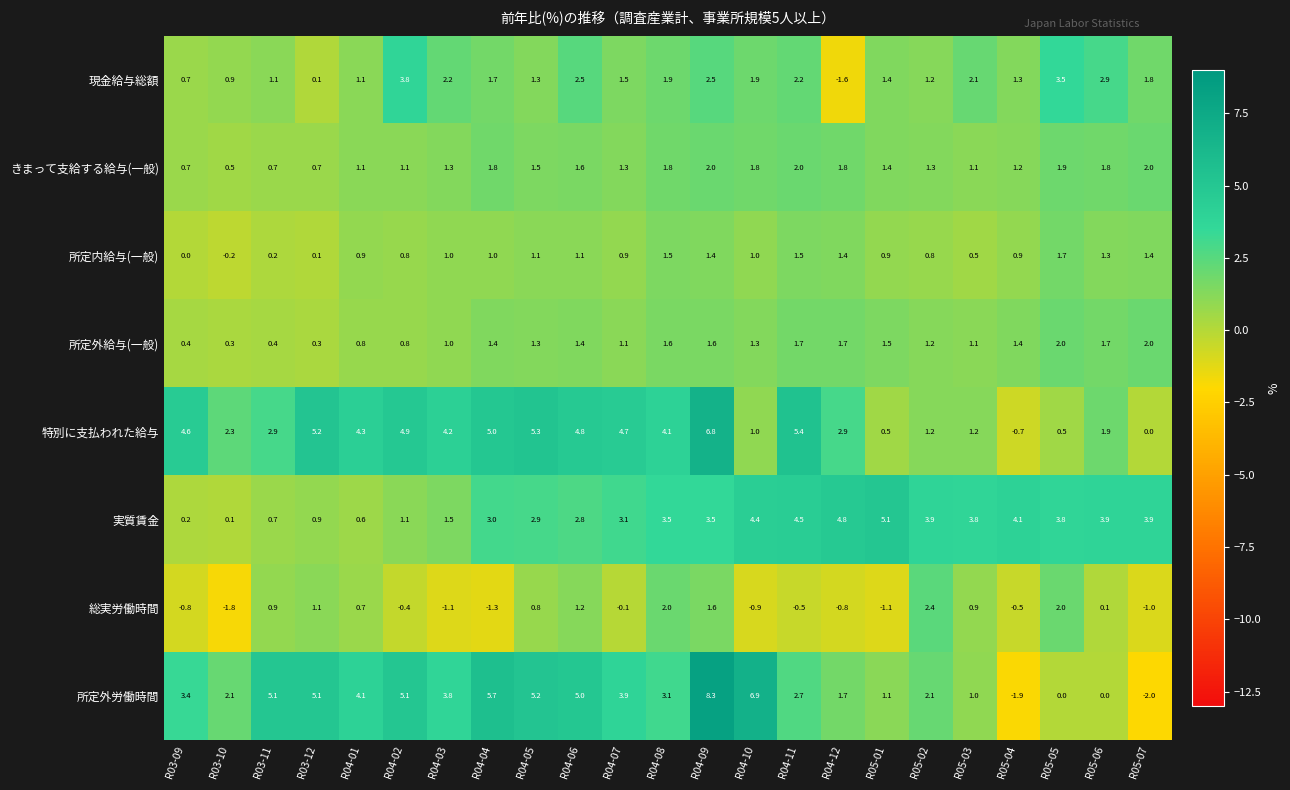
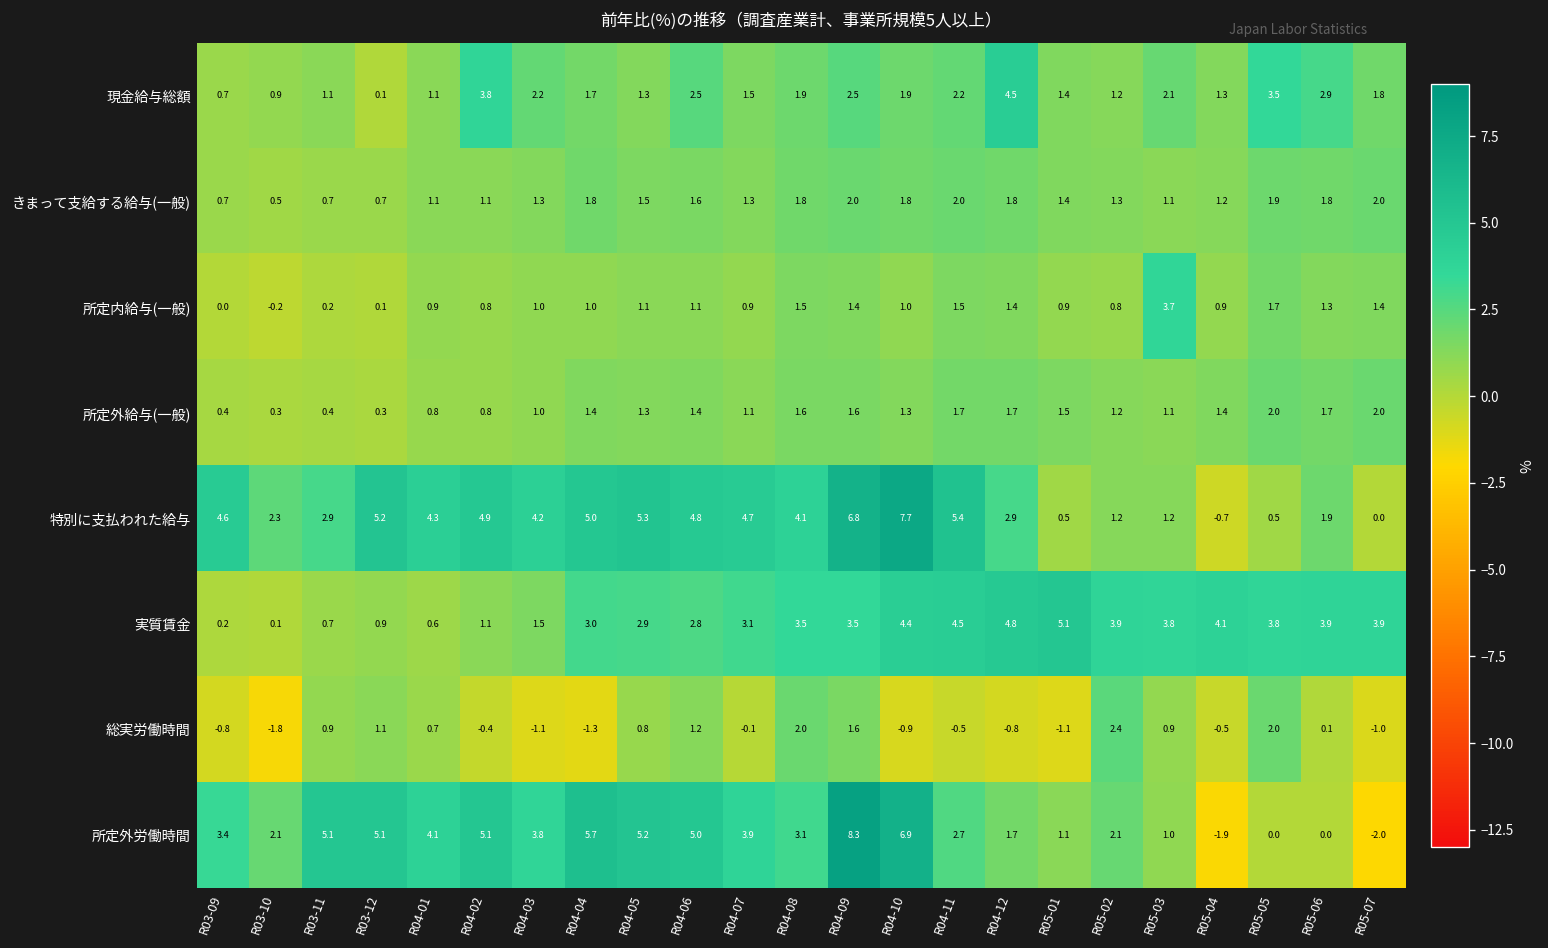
現金給与総額, R04-12: -1.6 -> 4.5
所定内給与(一般), R05-03: 0.5 -> 3.7
特別に支払われた給与, R04-10: 1.0 -> 7.7
